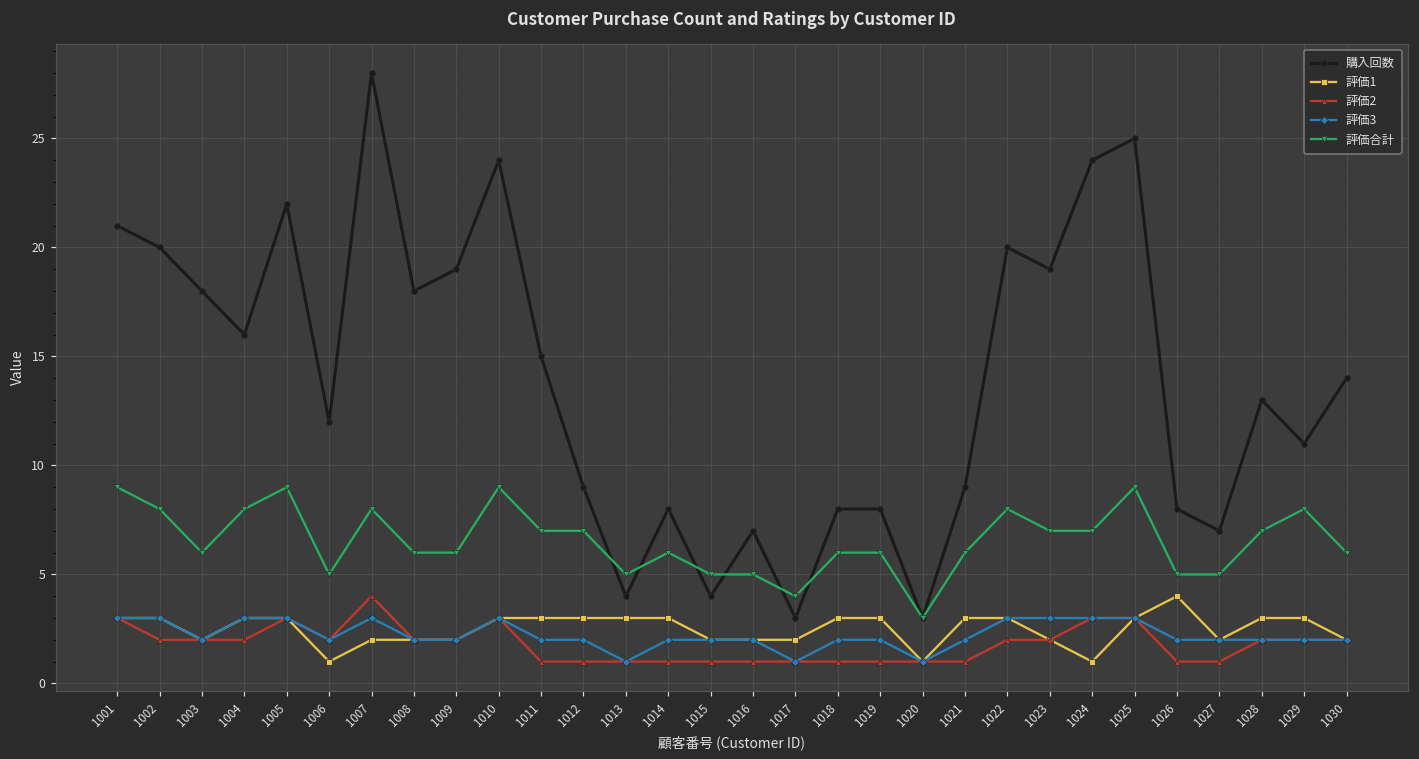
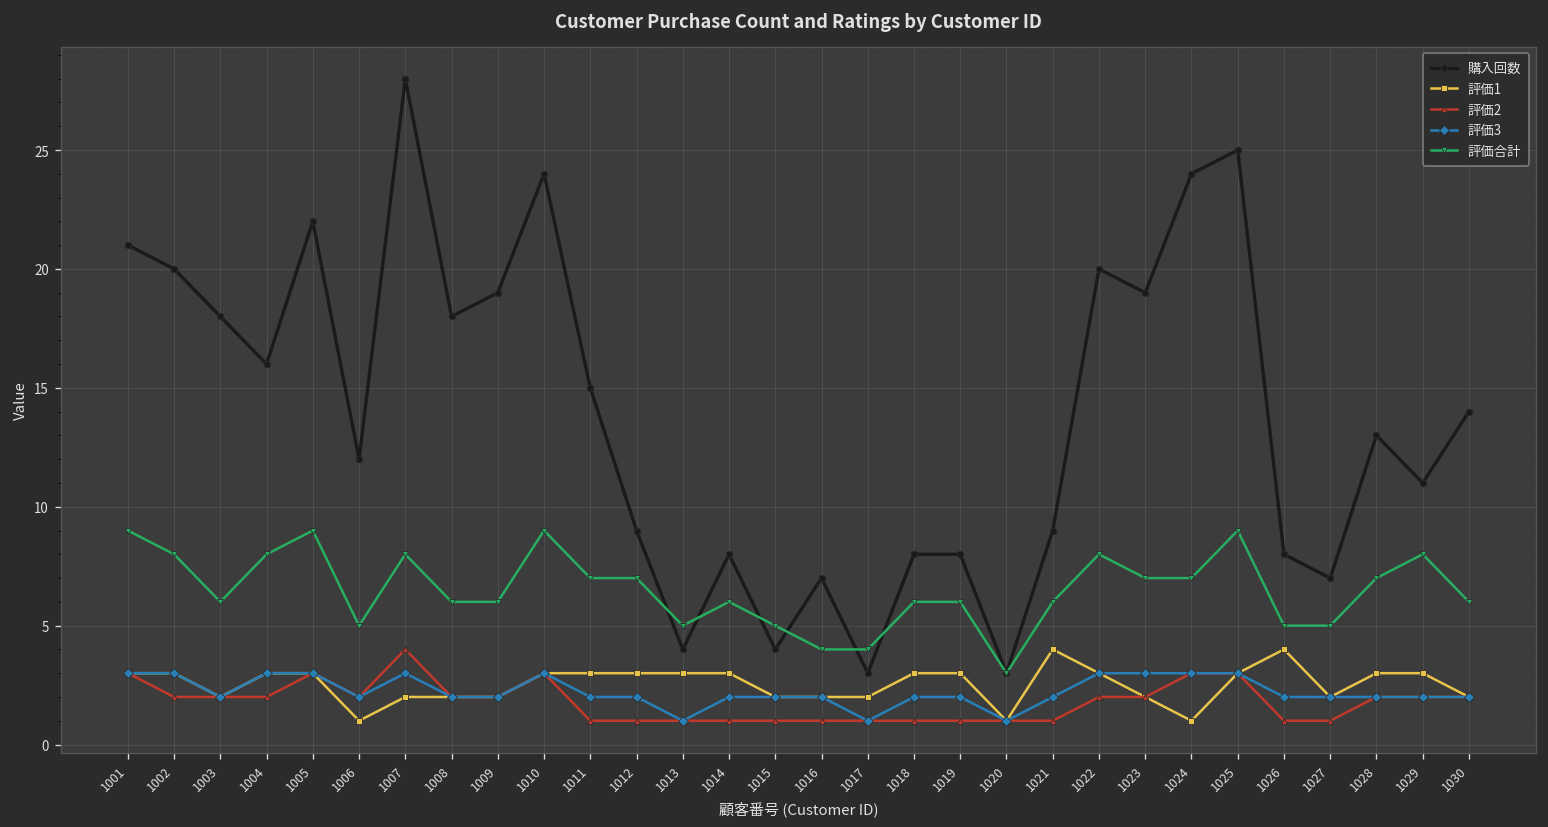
評価合計, 1016: 5 -> 4
評価1, 1021: 3 -> 4
